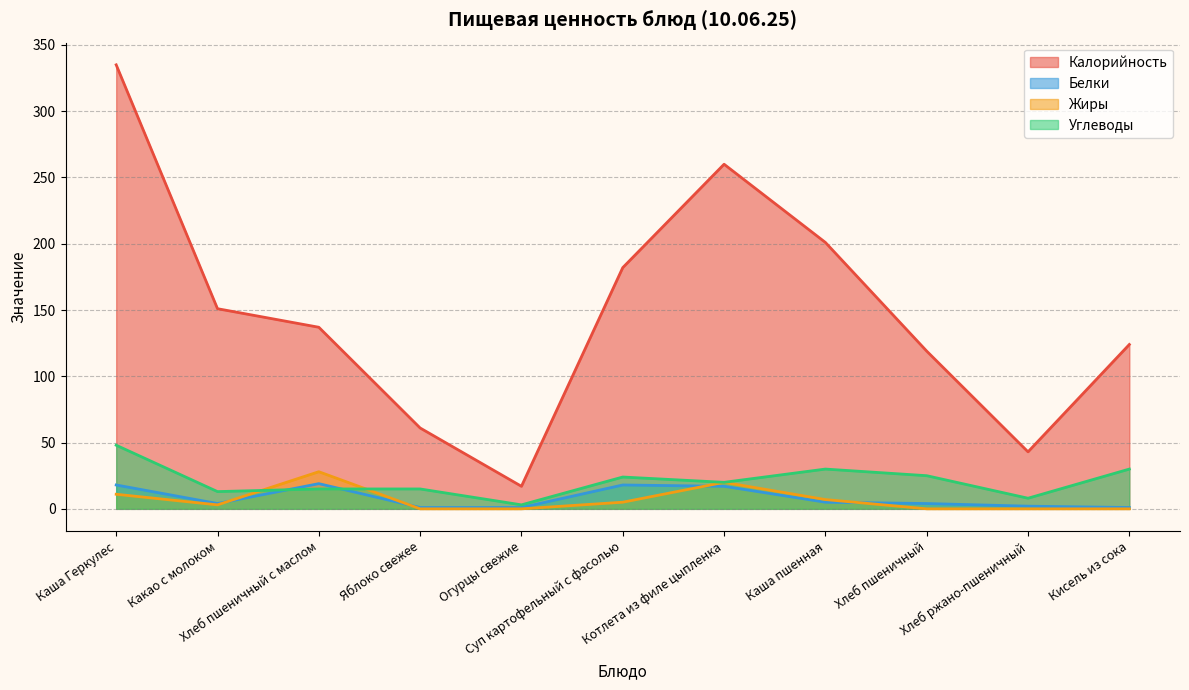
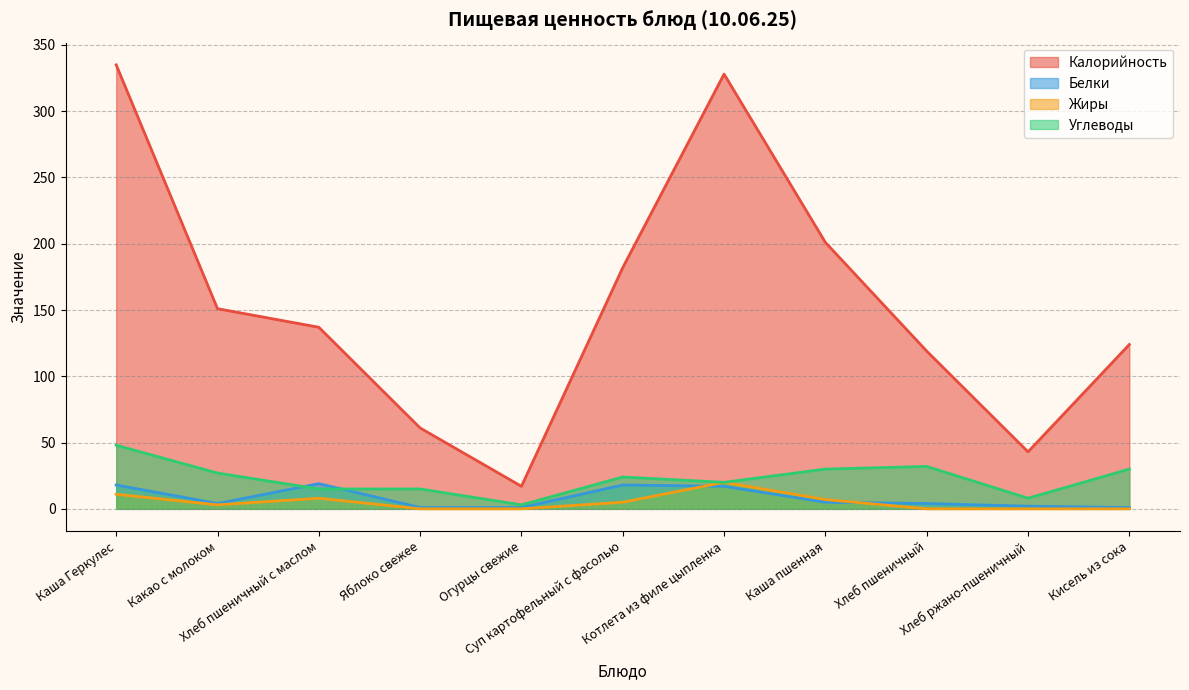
Углеводы, Какао с молоком: 13 -> 27
Жиры, Хлеб пшеничный с маслом: 28 -> 8
Калорийность, Котлета из филе цыпленка: 260 -> 328
Углеводы, Хлеб пшеничный: 25 -> 32
